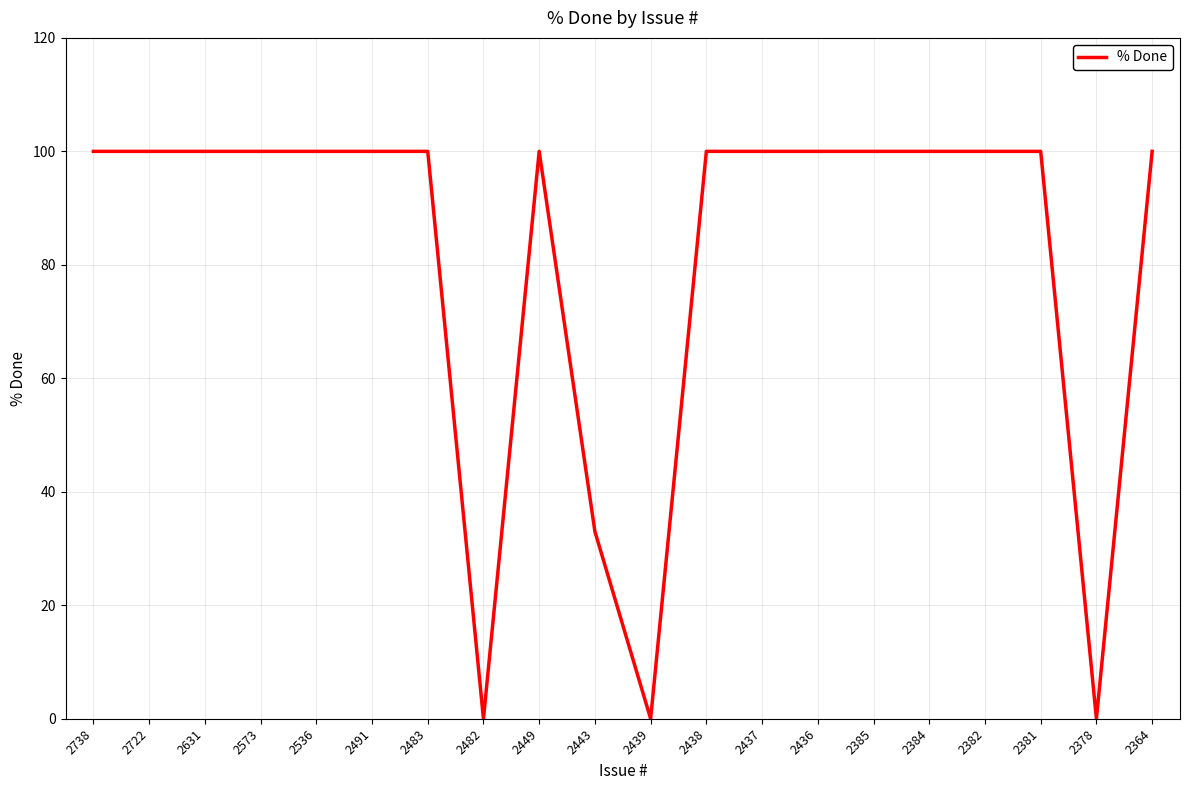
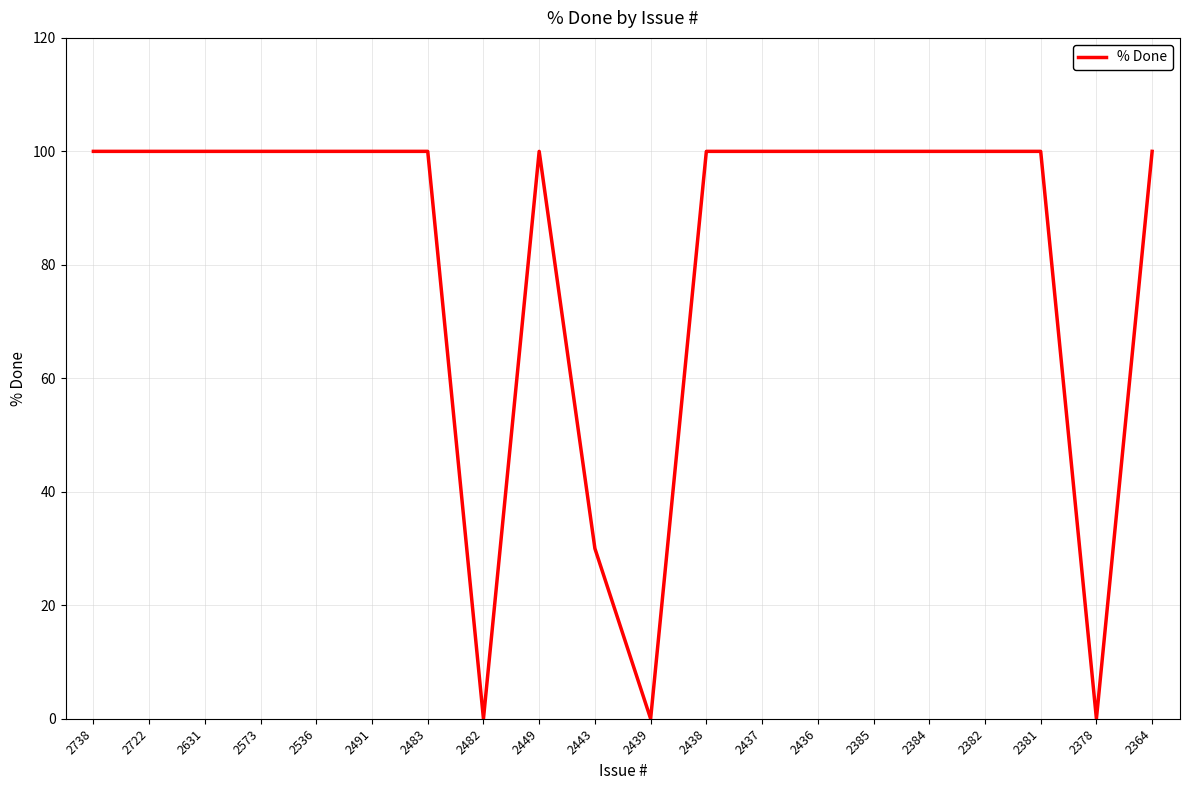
2443: 33 -> 30
